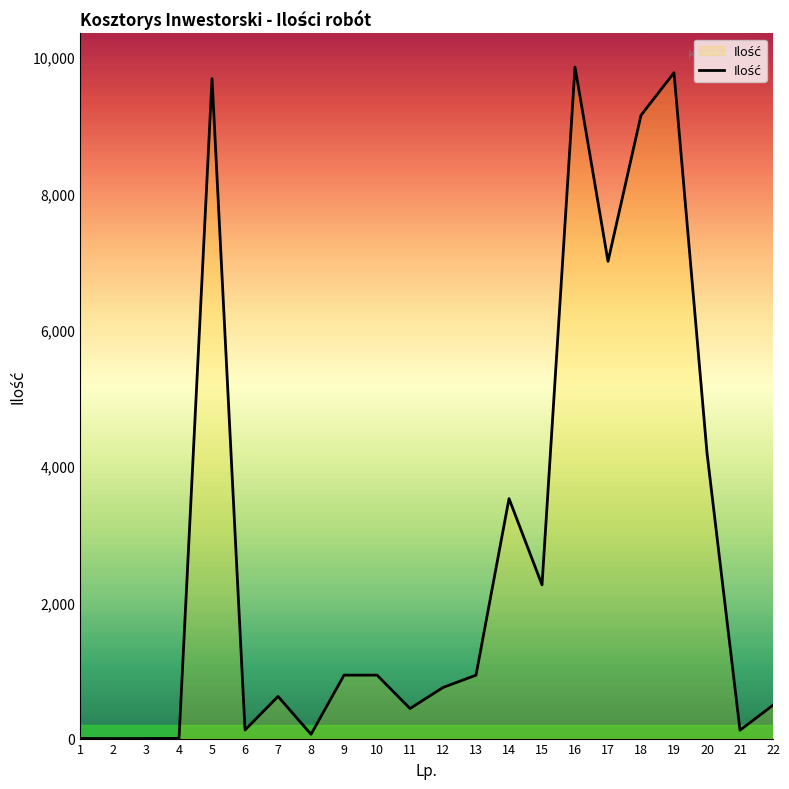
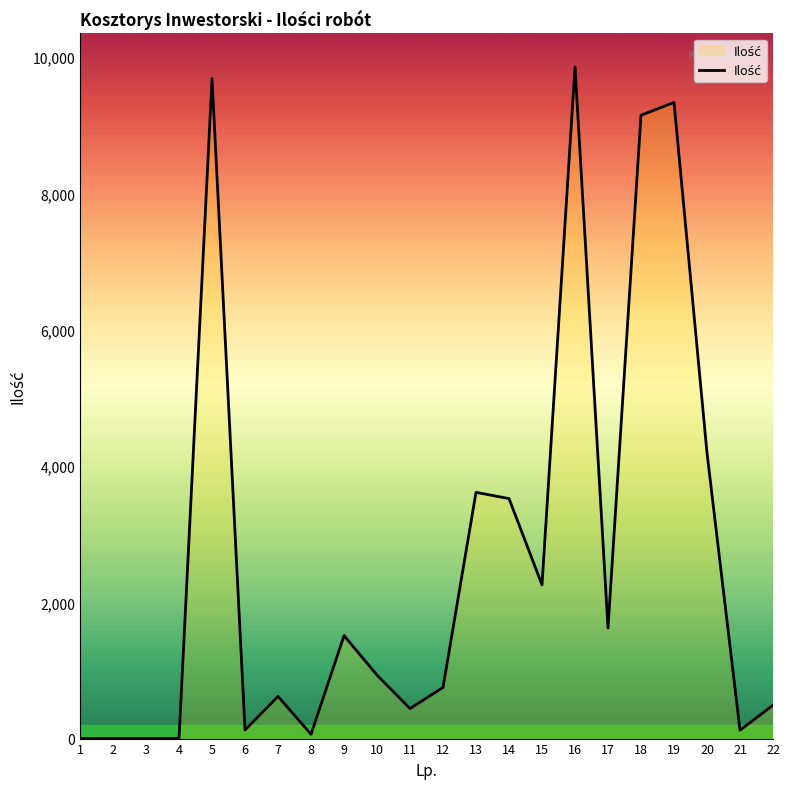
9: 900 -> 1,500
13: 900 -> 3,600
17: 7,000 -> 1,600
19: 9,800 -> 9,300
